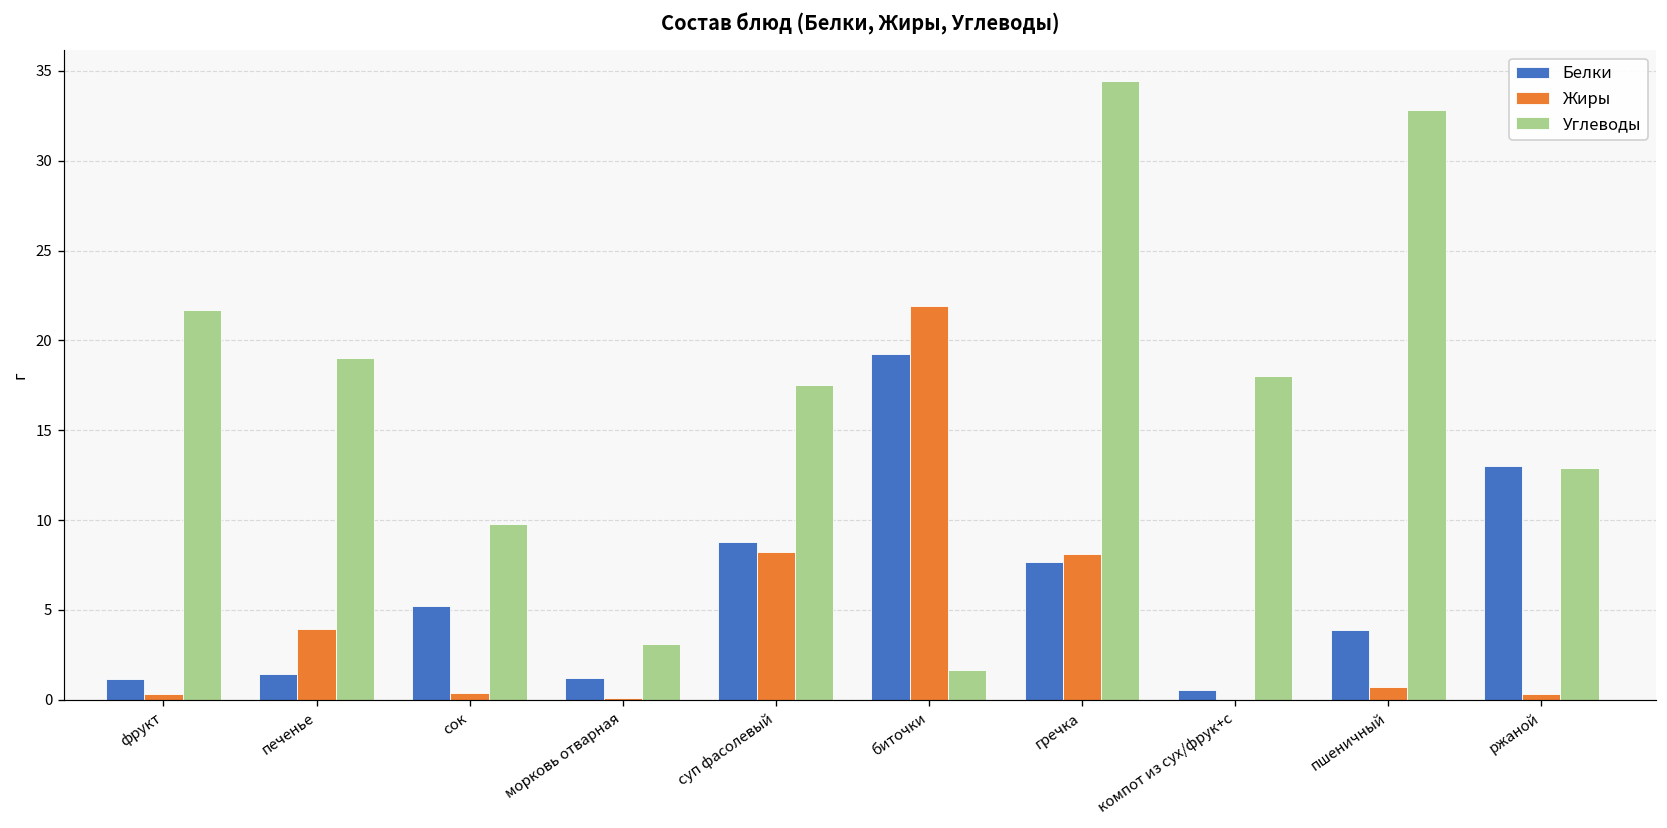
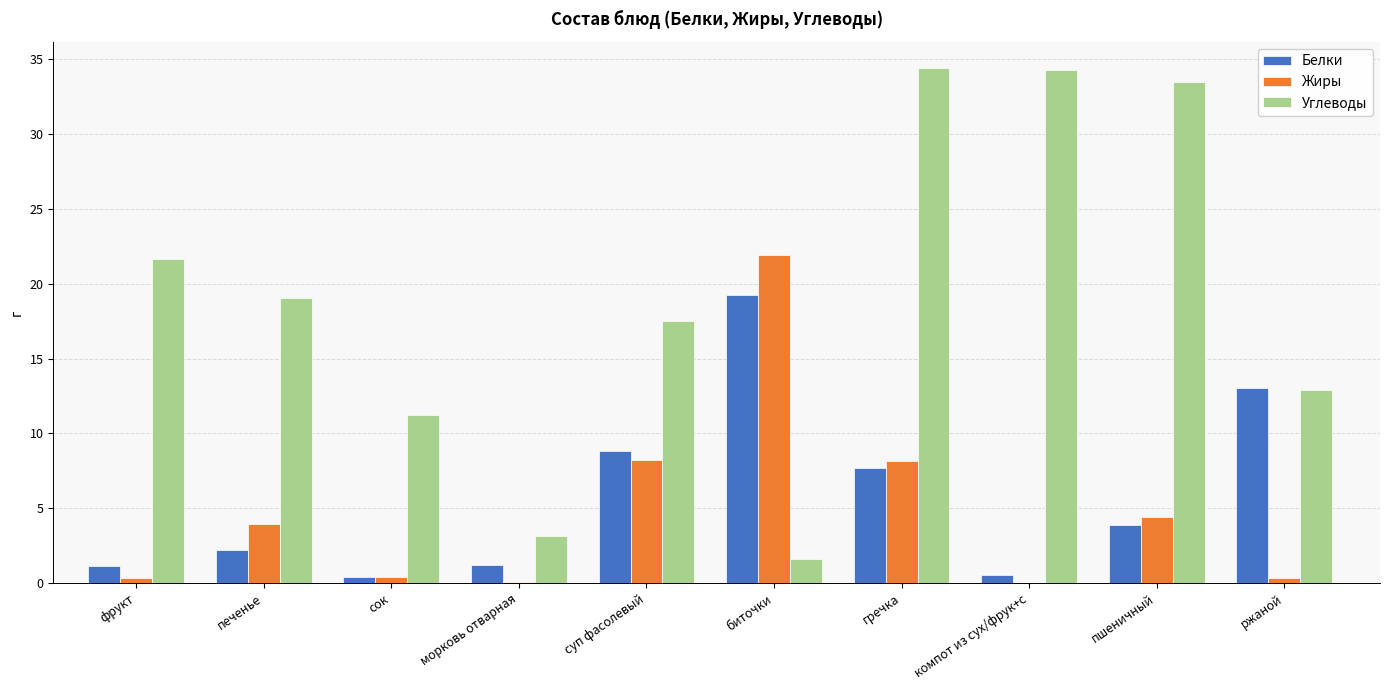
Белки, печенье: 1.4 -> 2.3
Белки, сок: 5.2 -> 0.4
Углеводы, сок: 9.8 -> 11.2
Углеводы, компот из сух/фрук+с: 18.0 -> 34.3
Жиры, пшеничный: 0.7 -> 4.4
Углеводы, пшеничный: 32.9 -> 33.4
